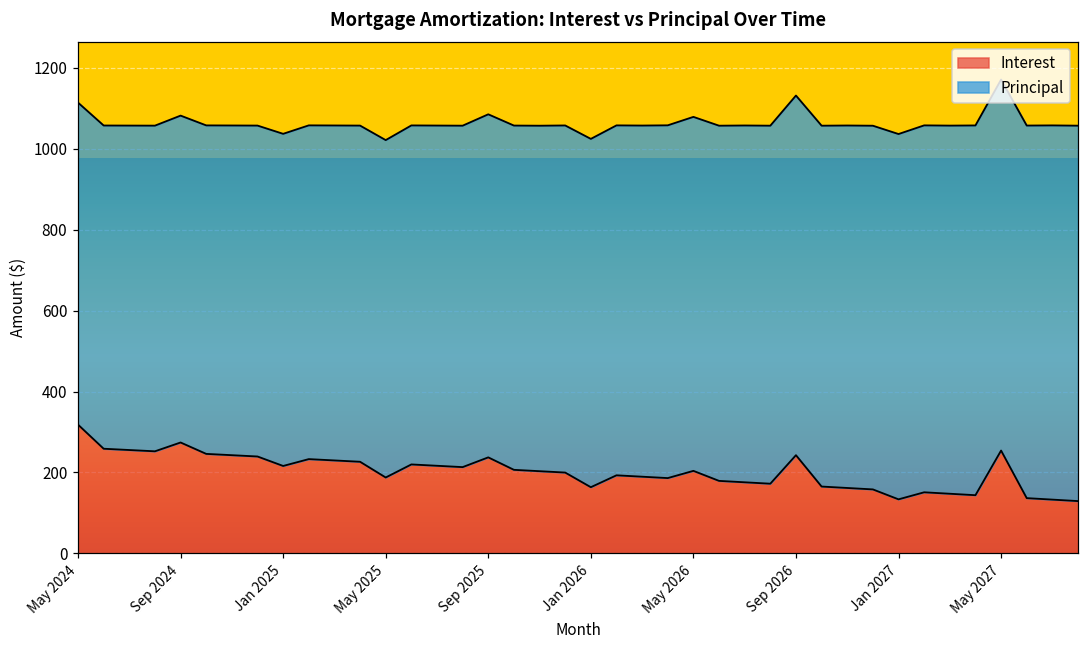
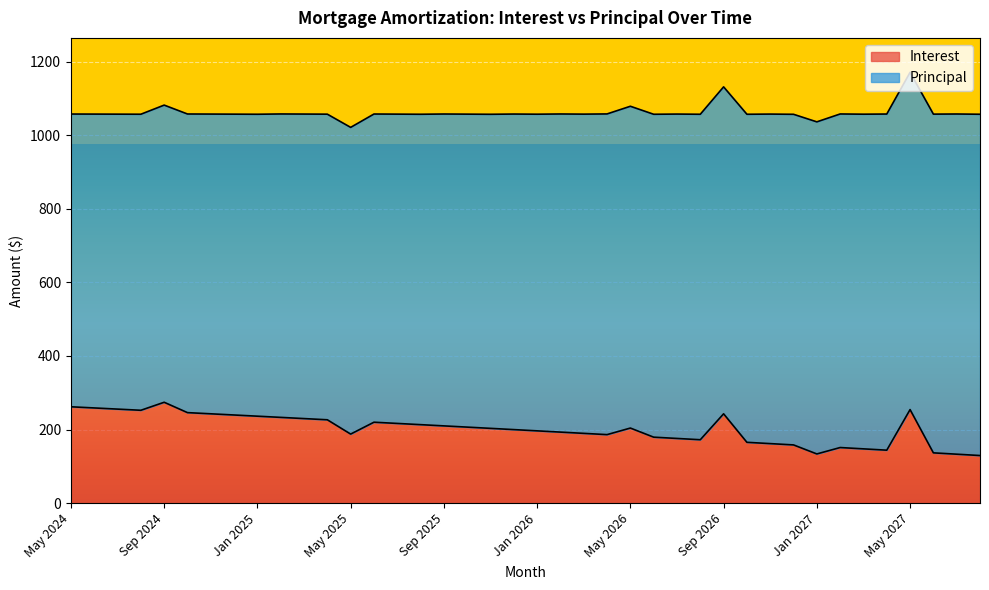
Interest, May 2024: 320 -> 260
Interest, Jan 2025: 220 -> 240
Interest, Sep 2025: 240 -> 210
Interest, Jan 2026: 160 -> 200
